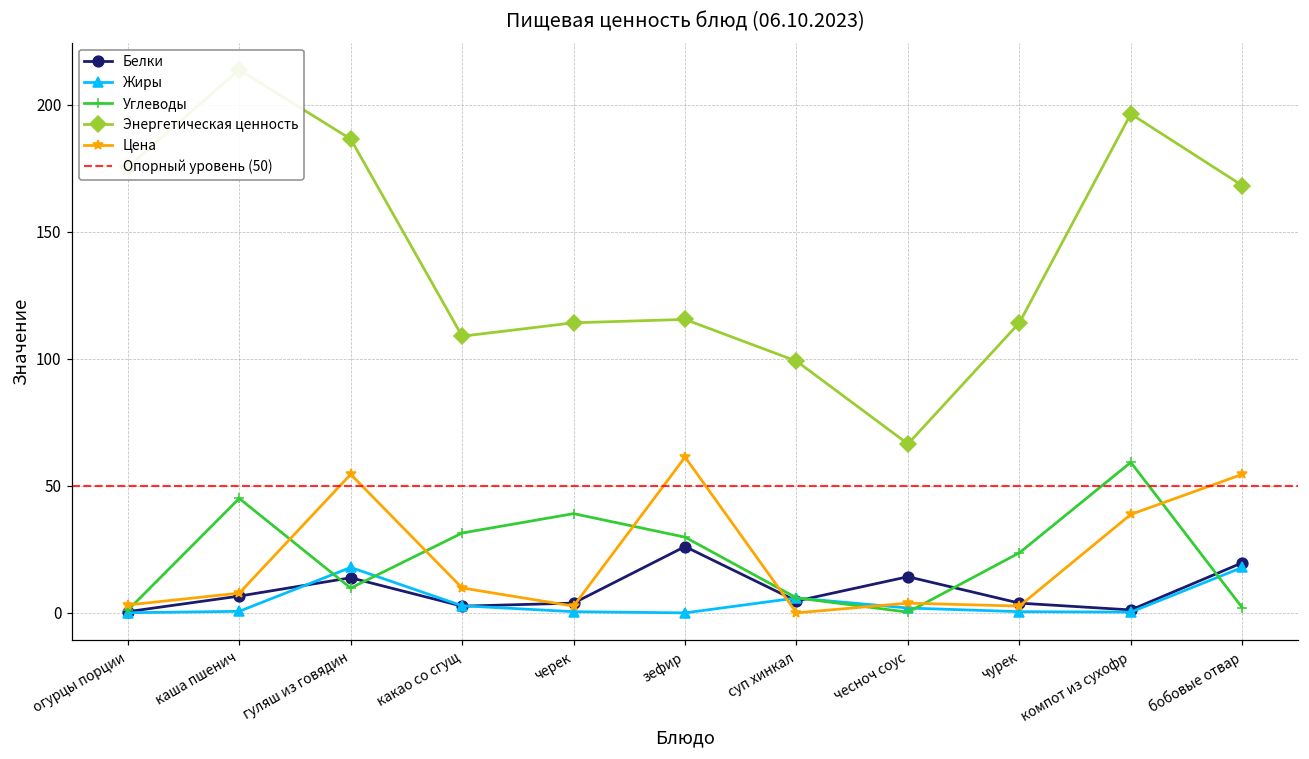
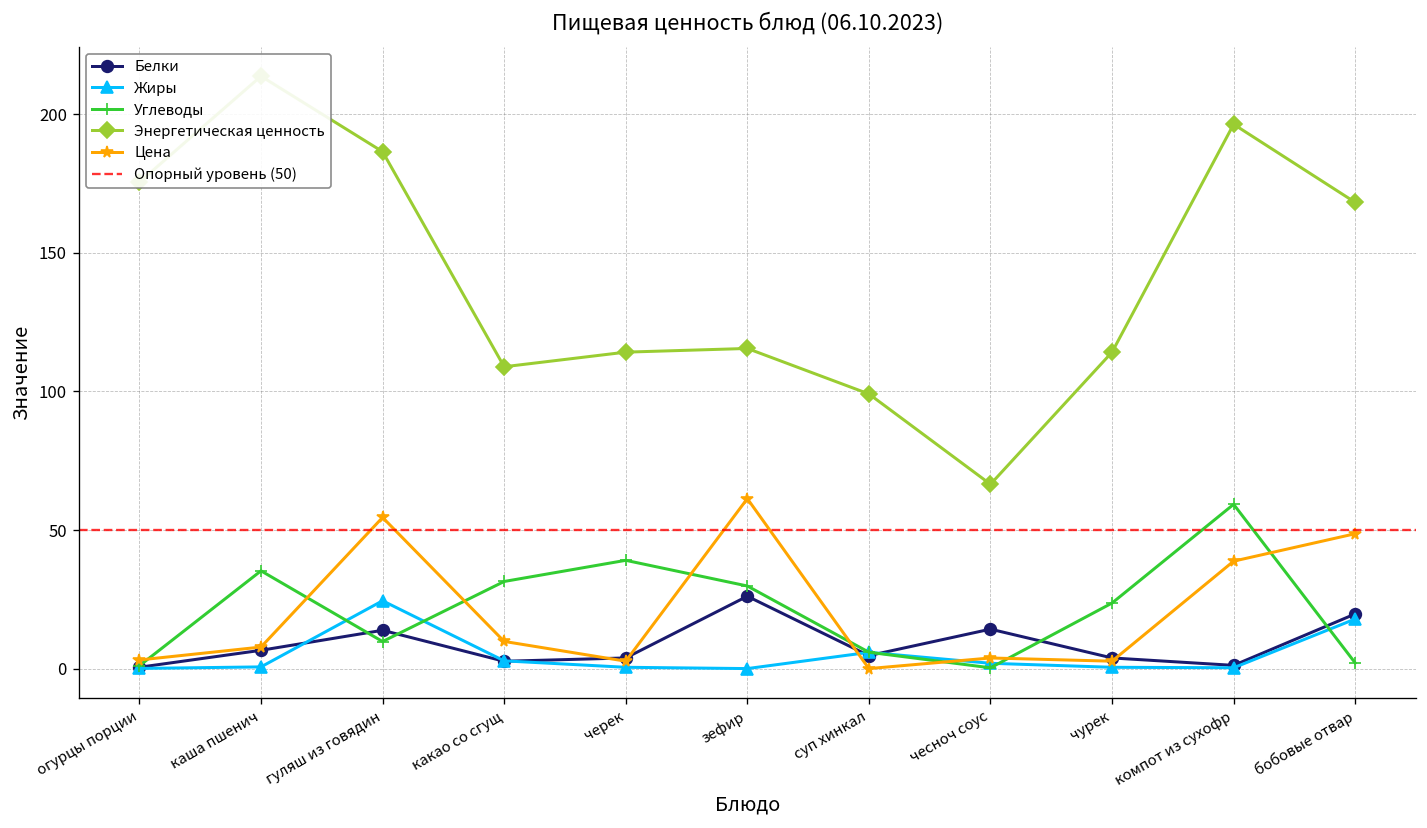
Углеводы, каша пшенич: 45 -> 35
Жиры, гуляш из говядин: 18 -> 24
Цена, бобовые отвар: 55 -> 49
